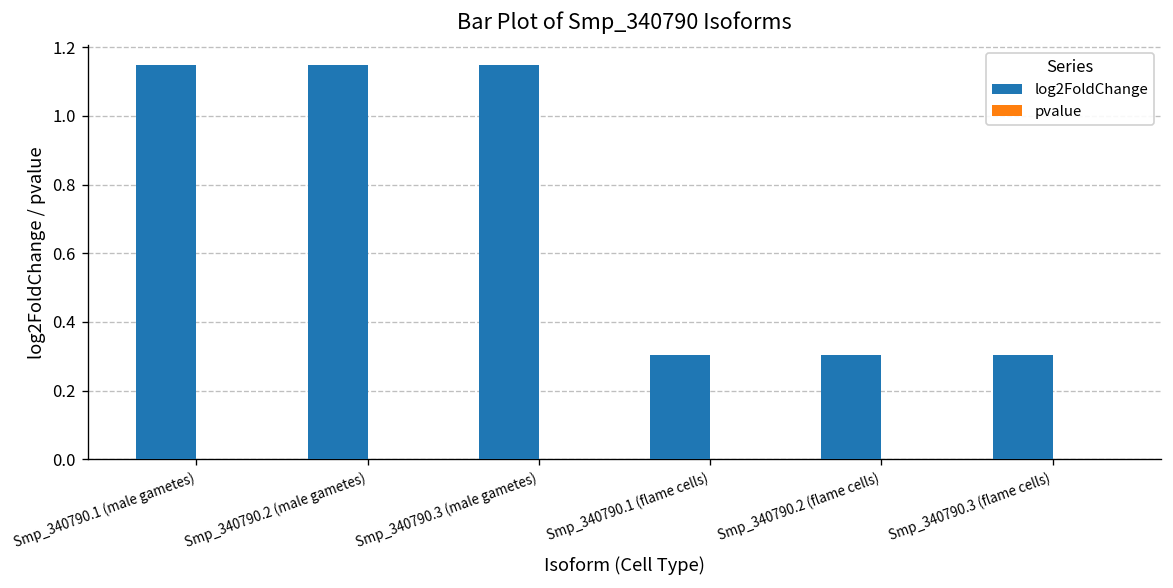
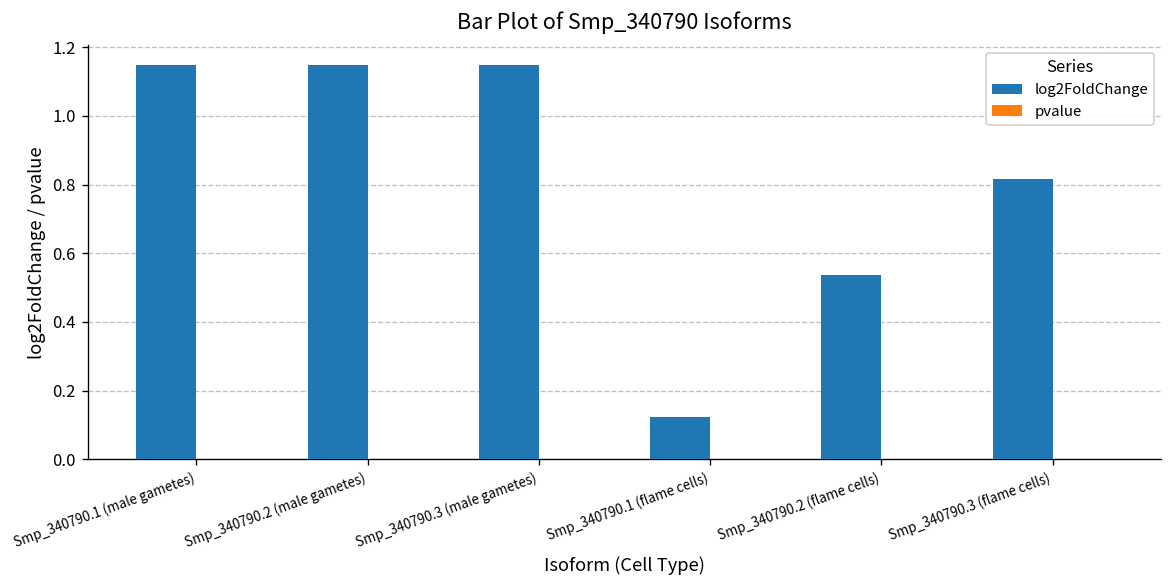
log2FoldChange, Smp_340790.1 (flame cells): 0.30 -> 0.12
log2FoldChange, Smp_340790.2 (flame cells): 0.30 -> 0.54
log2FoldChange, Smp_340790.3 (flame cells): 0.30 -> 0.82
